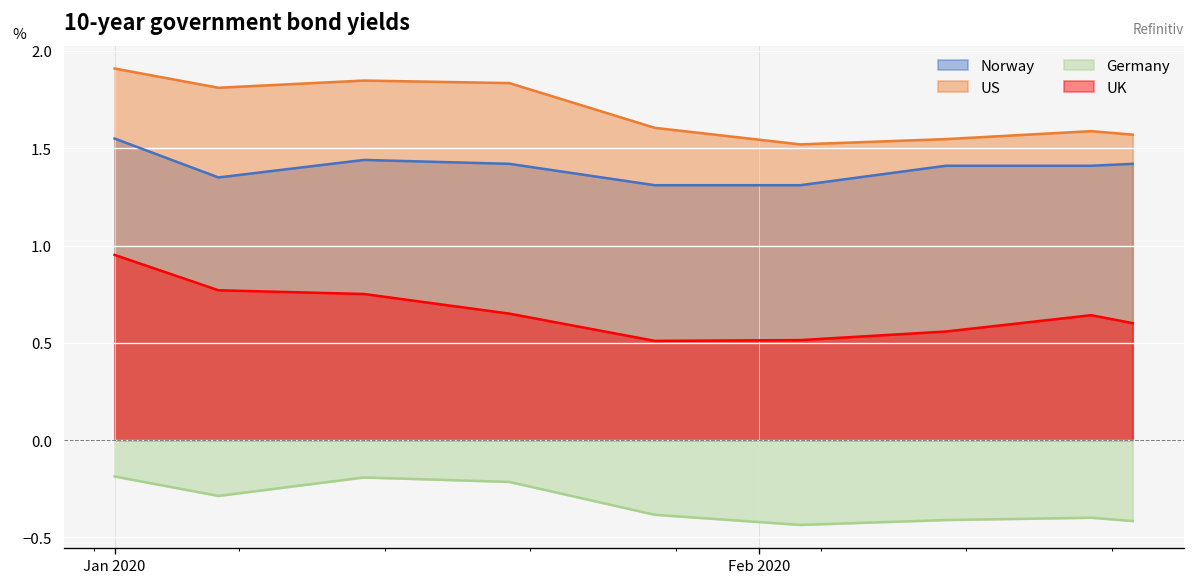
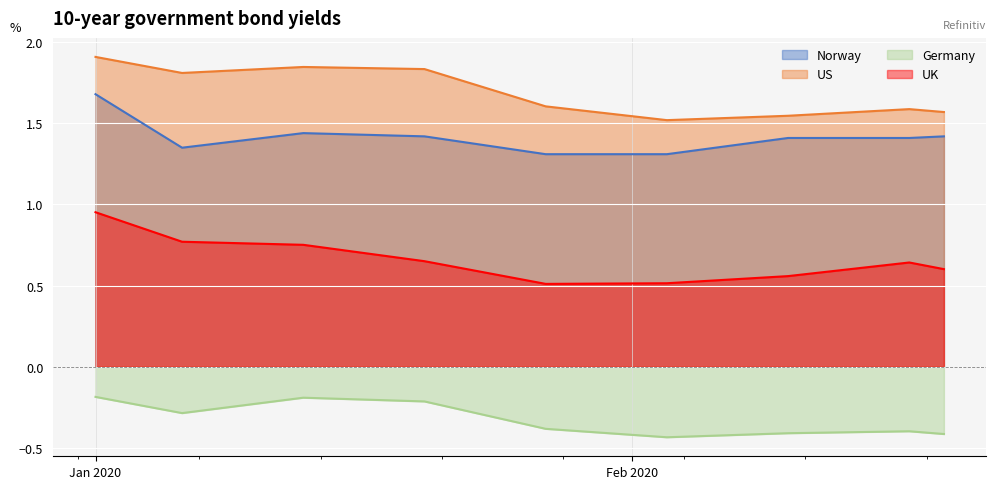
Norway, Jan 2020: 1.55 -> 1.68
